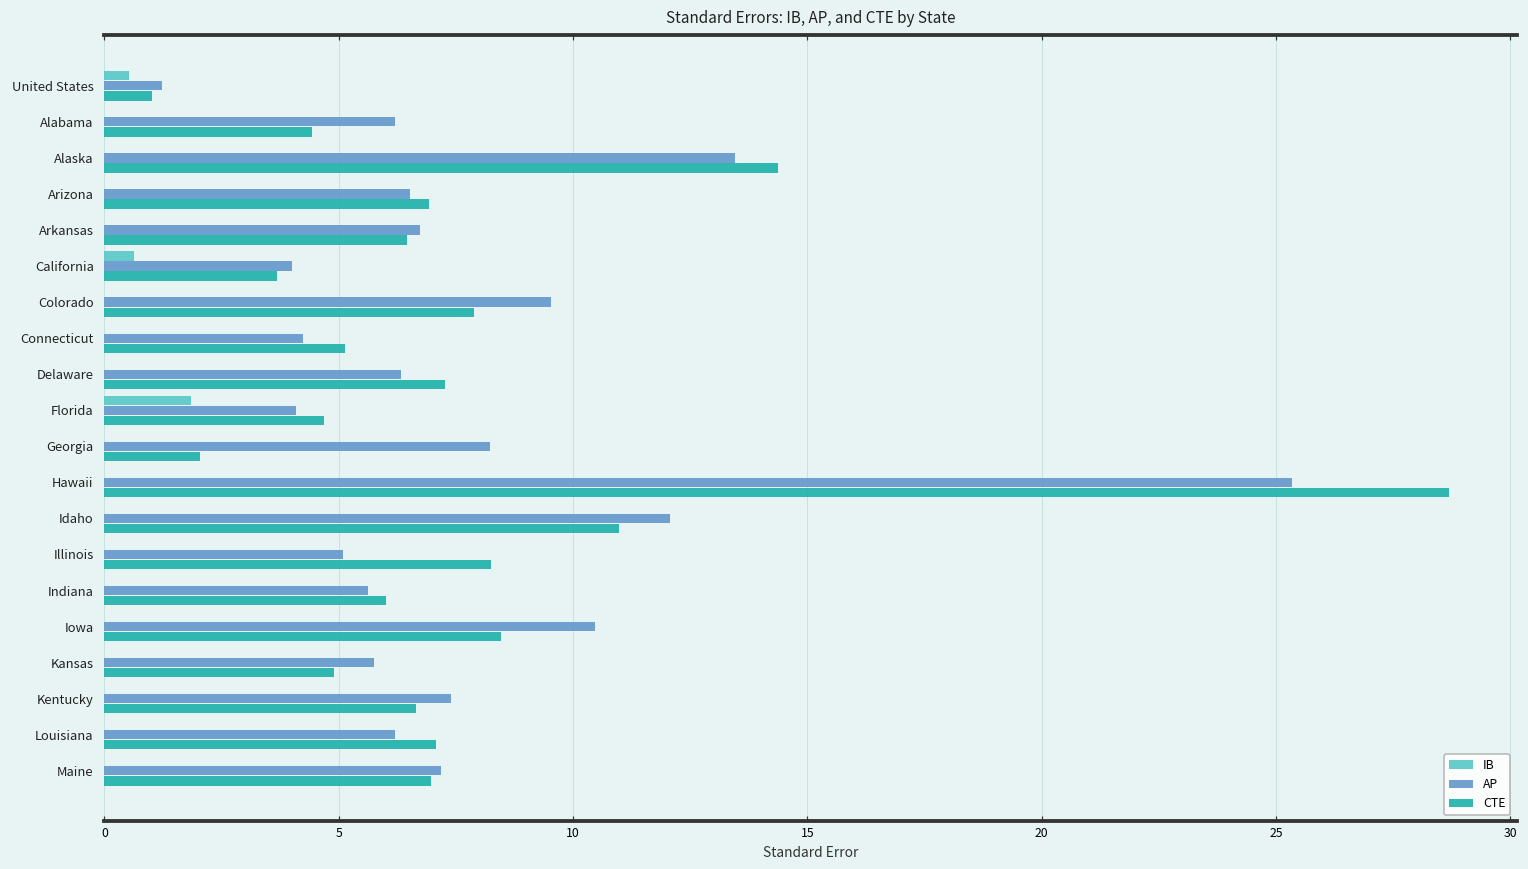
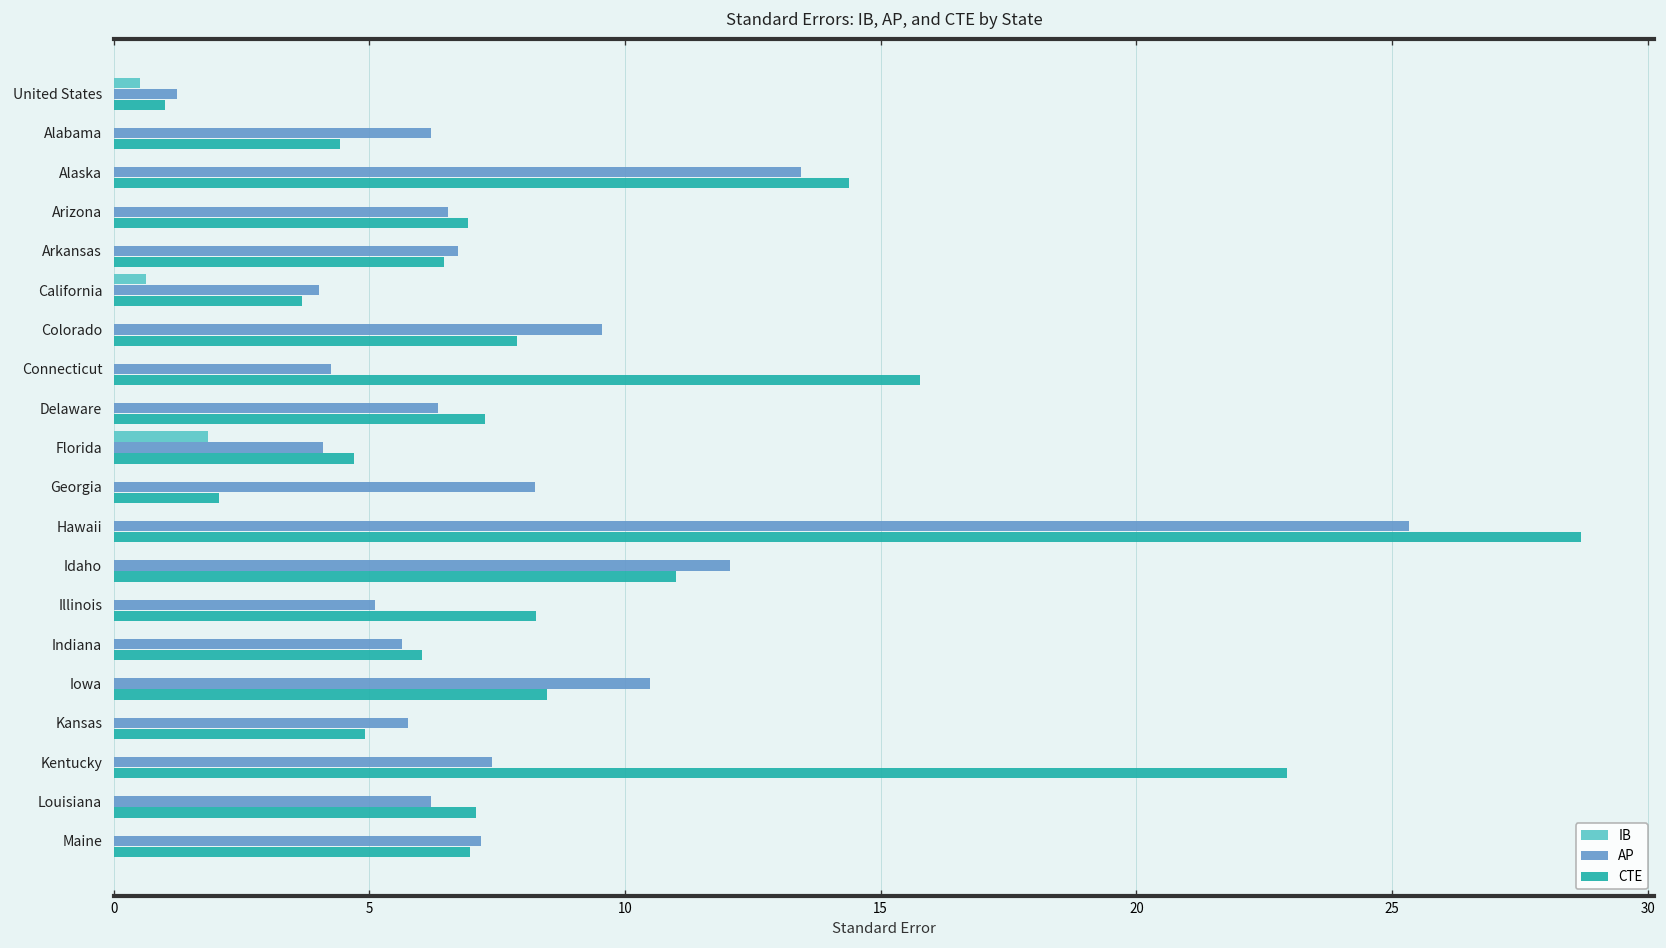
CTE, Connecticut: 5.1 -> 15.8
CTE, Kentucky: 6.6 -> 23.0
